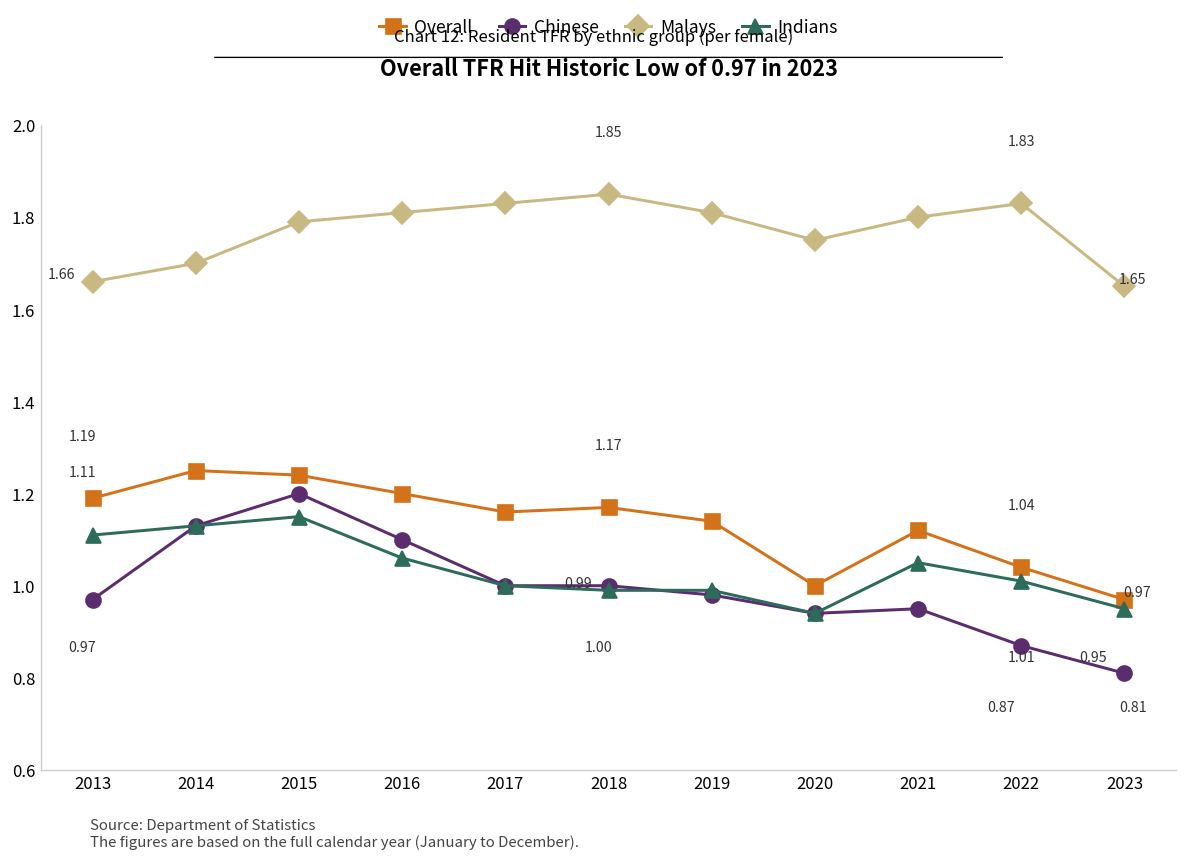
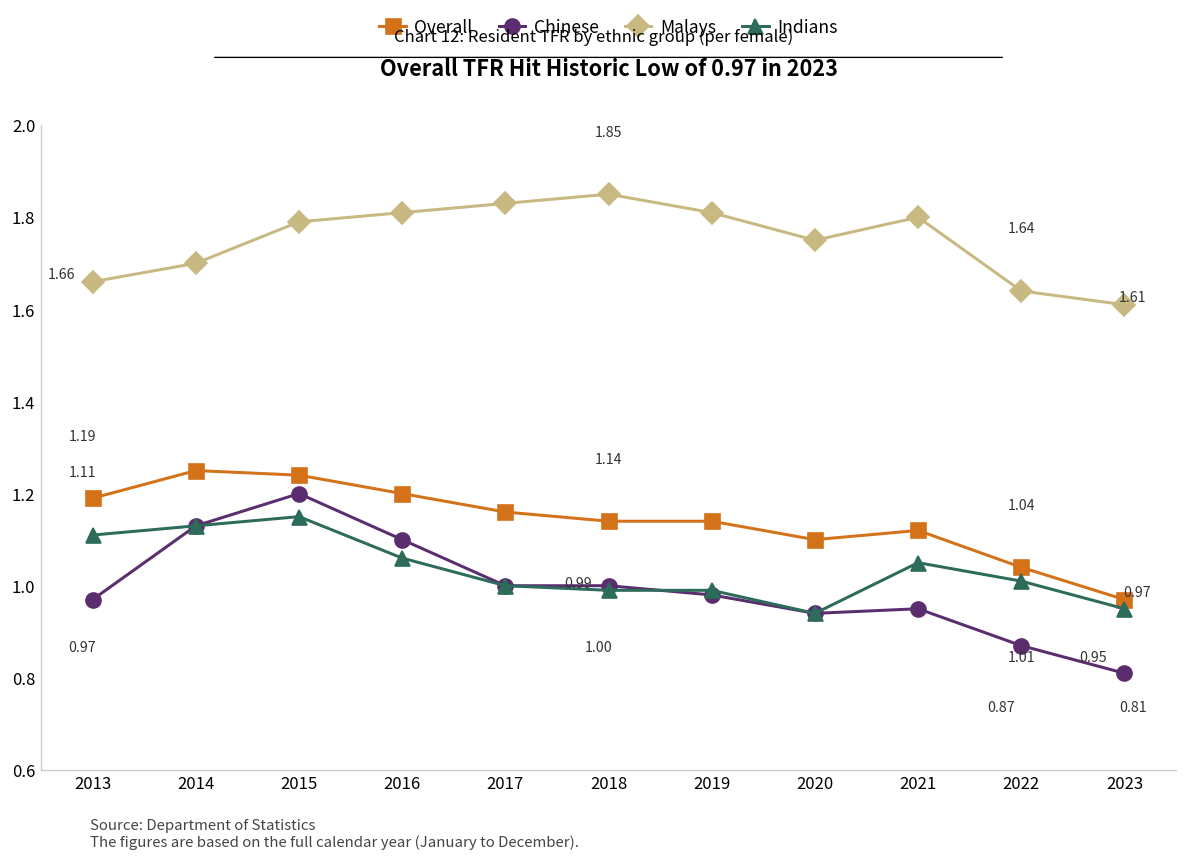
Overall, 2018: 1.17 -> 1.14
Overall, 2020: 1.0 -> 1.1
Malays, 2022: 1.83 -> 1.64
Malays, 2023: 1.65 -> 1.61
